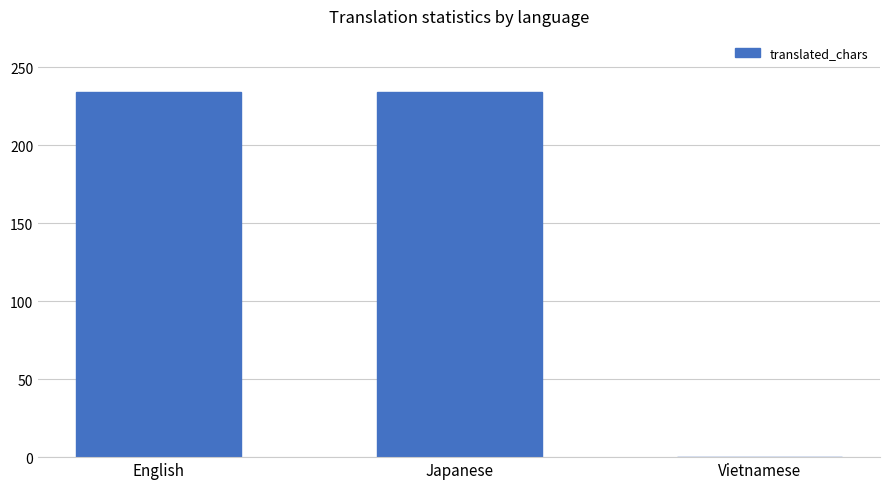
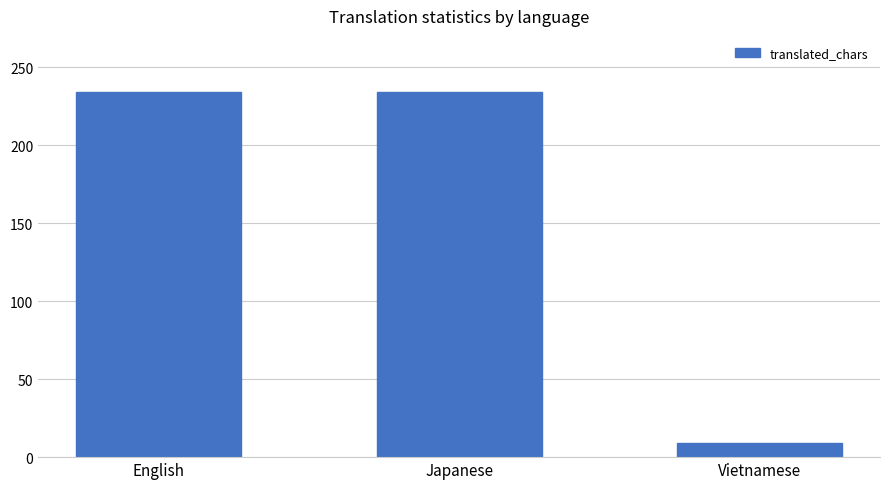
Vietnamese: 0 -> 9
